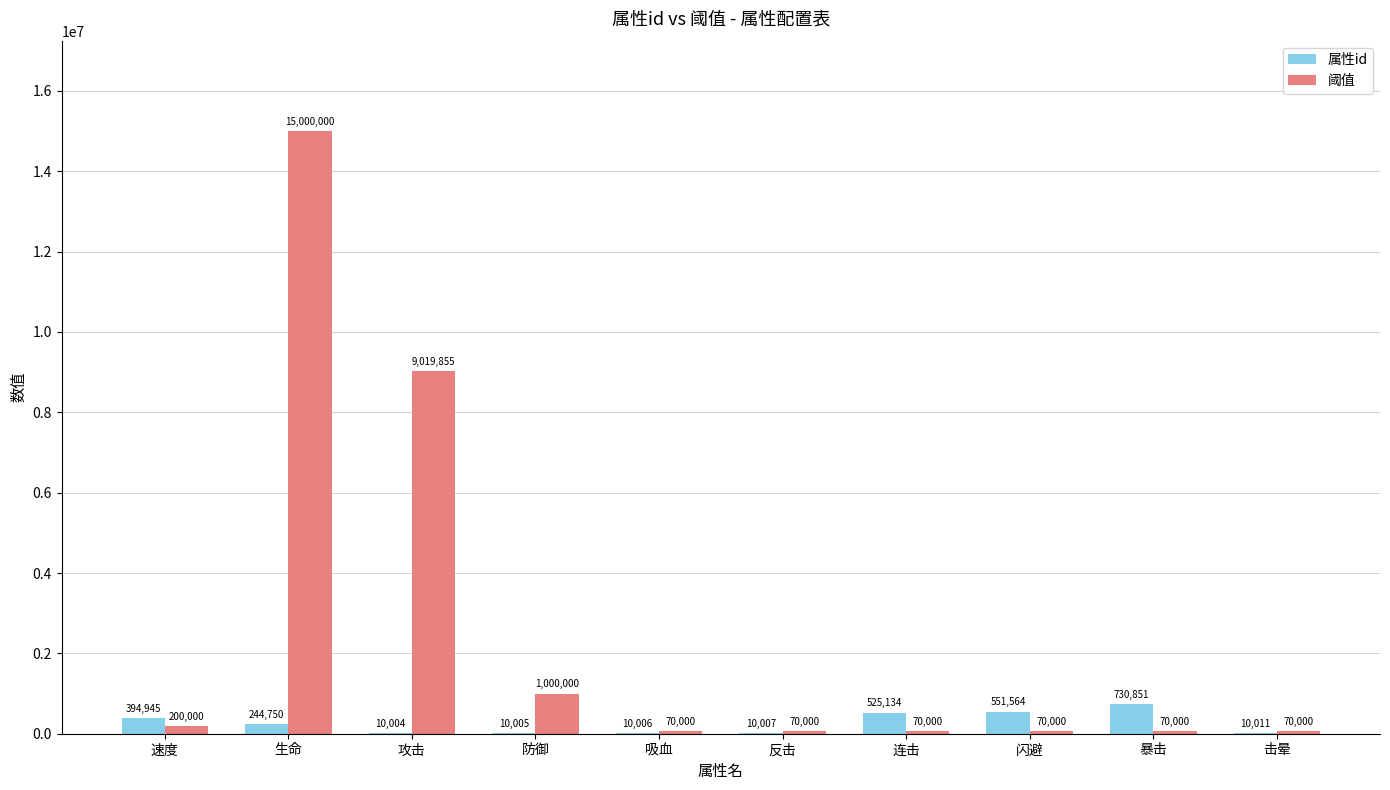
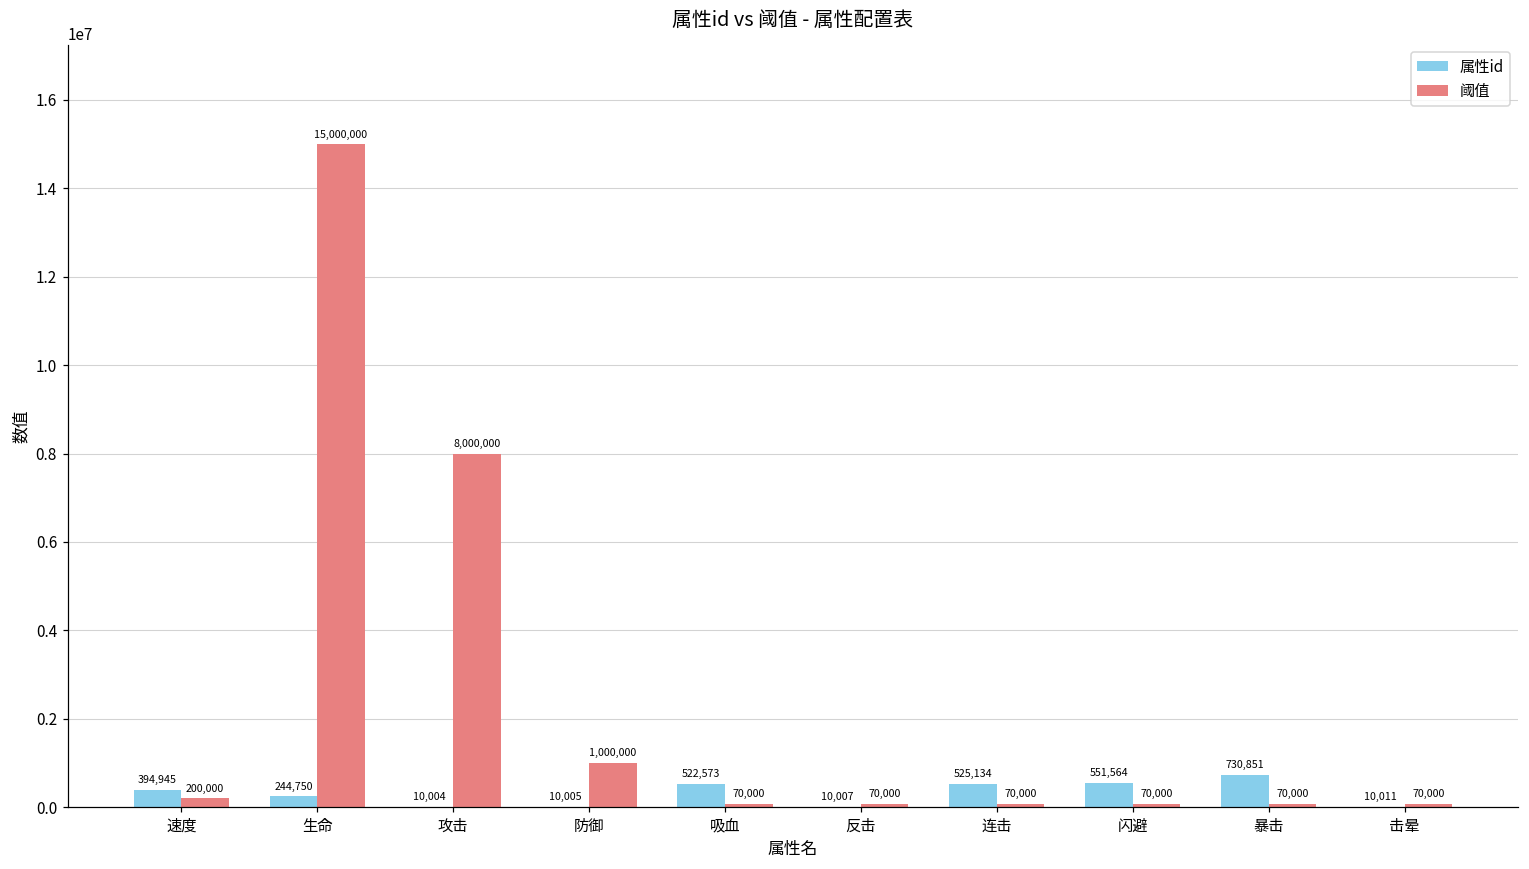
阈值, 攻击: 9,019,855 -> 8,000,000
属性id, 吸血: 10,006 -> 522,573
